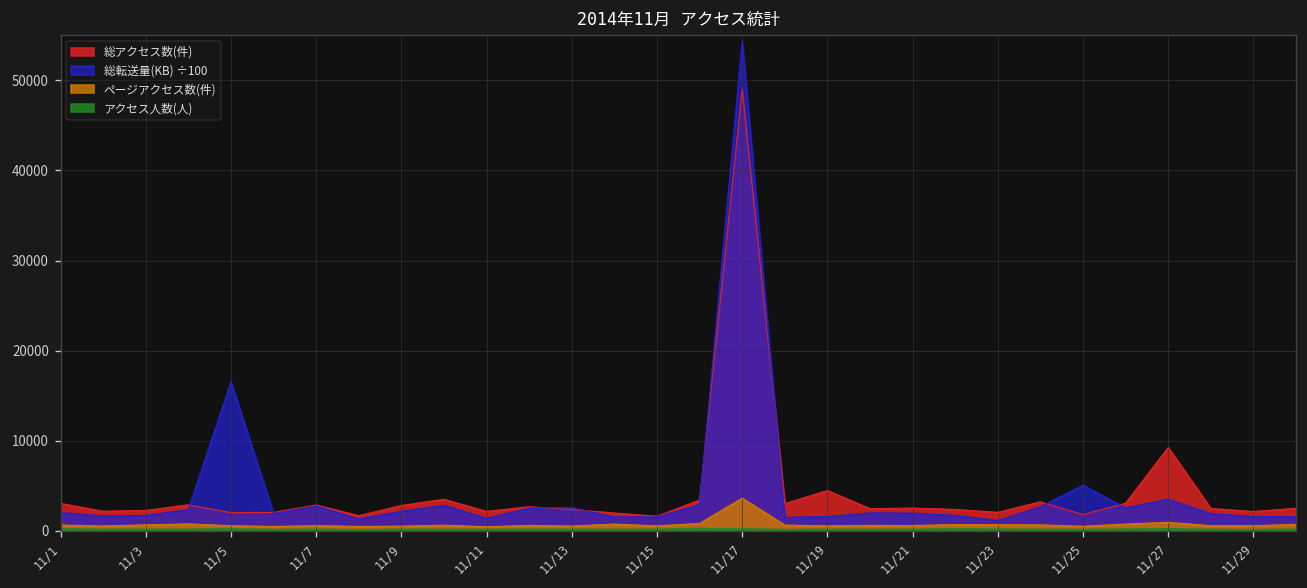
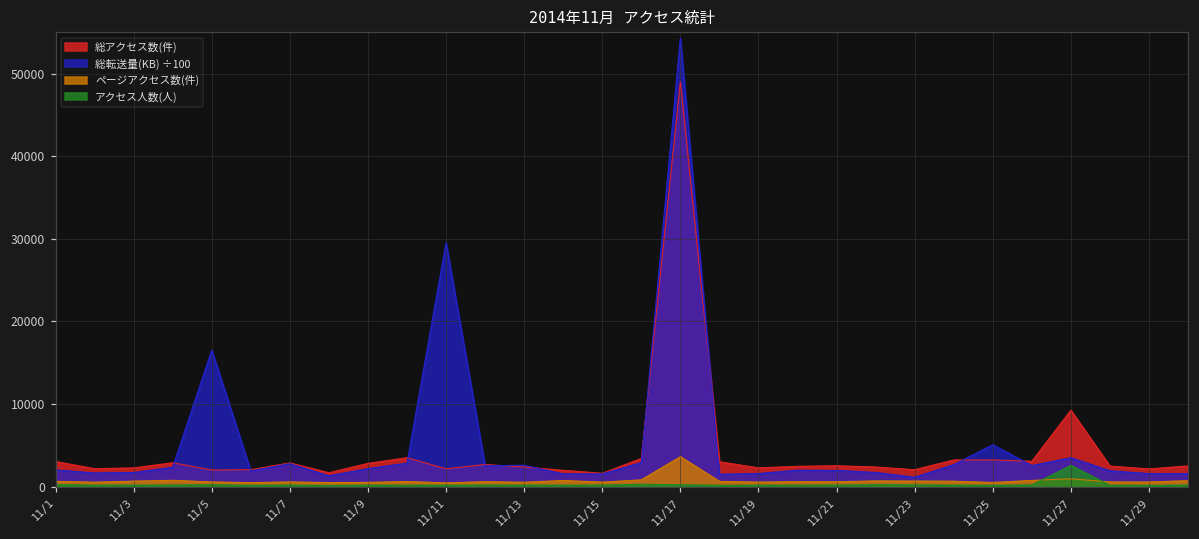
総転送量(KB) ÷100, 11/11: 1000 -> 30000
総アクセス数(件), 11/19: 4000 -> 2000
総アクセス数(件), 11/25: 2000 -> 3000
アクセス人数(人), 11/27: 0 -> 3000
